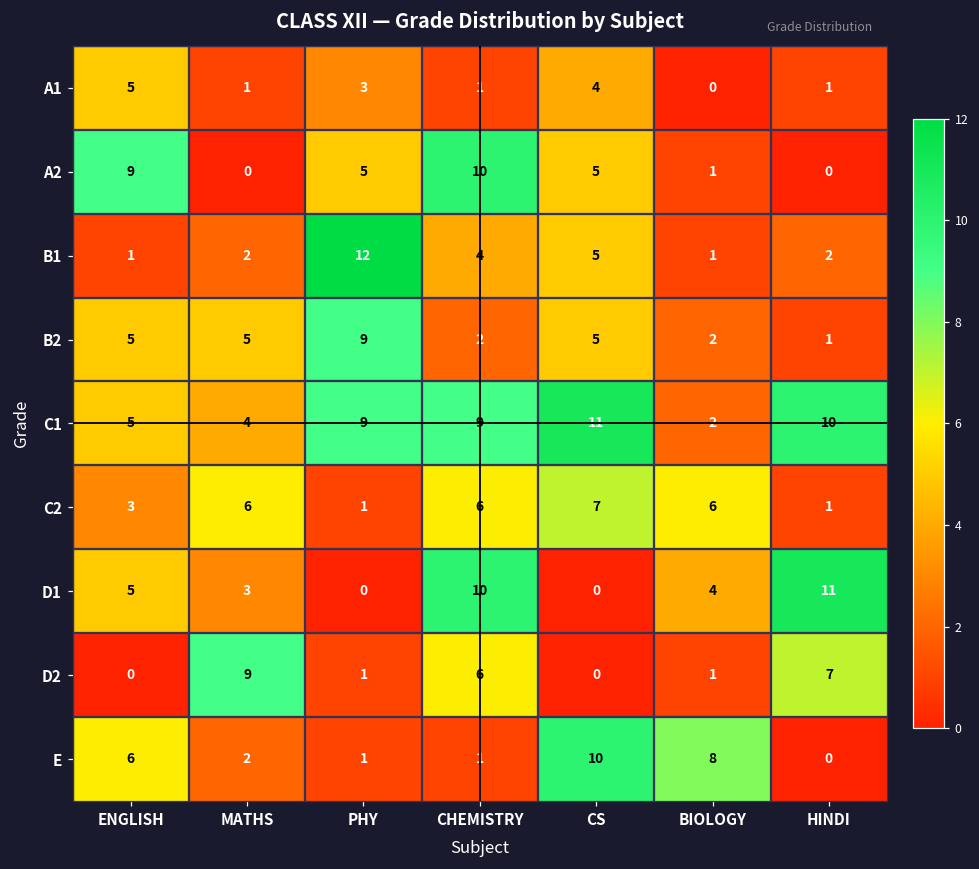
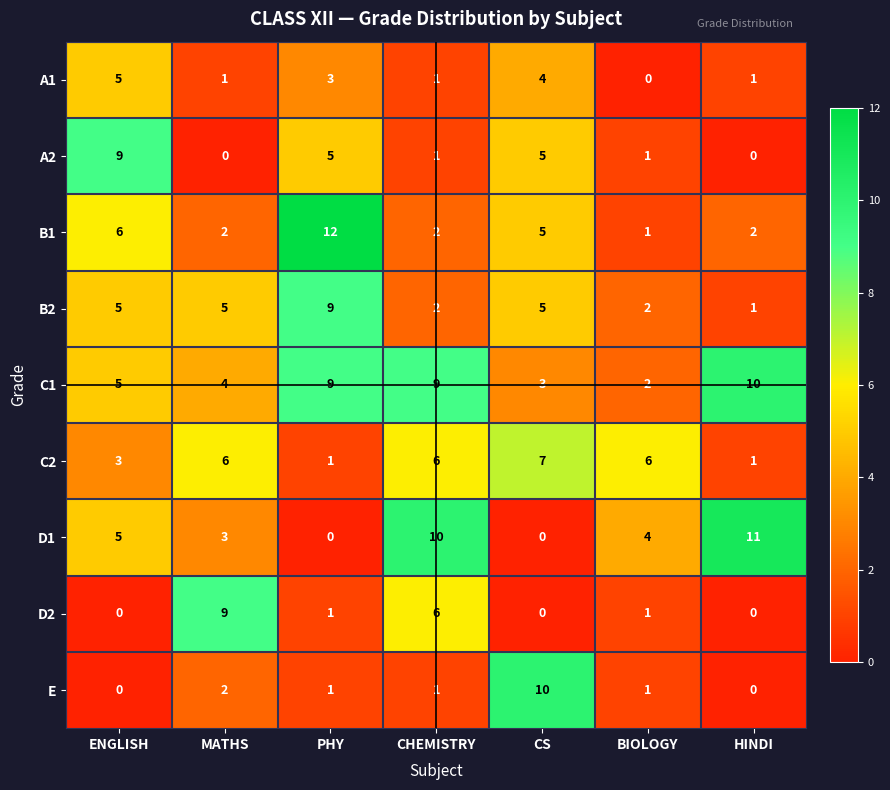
A2, CHEMISTRY: 10 -> 1
B1, ENGLISH: 1 -> 6
B1, CHEMISTRY: 4 -> 2
C1, CS: 11 -> 3
D2, HINDI: 7 -> 0
E, ENGLISH: 6 -> 0
E, BIOLOGY: 8 -> 1
